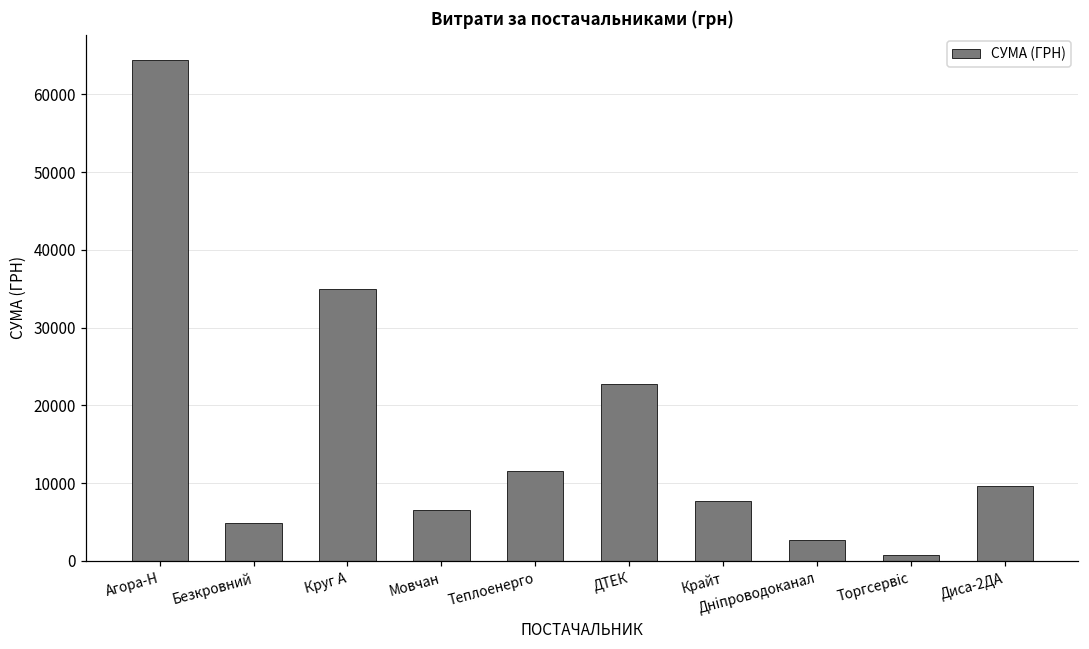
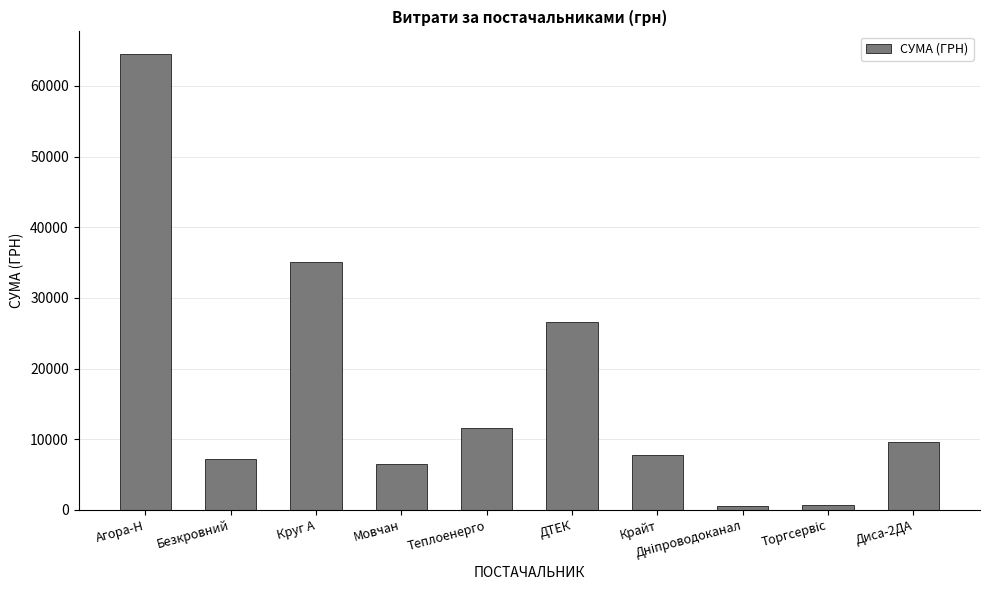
Безкровний: 5000 -> 7000
ДТЕК: 23000 -> 27000
Дніпроводоканал: 3000 -> 1000
